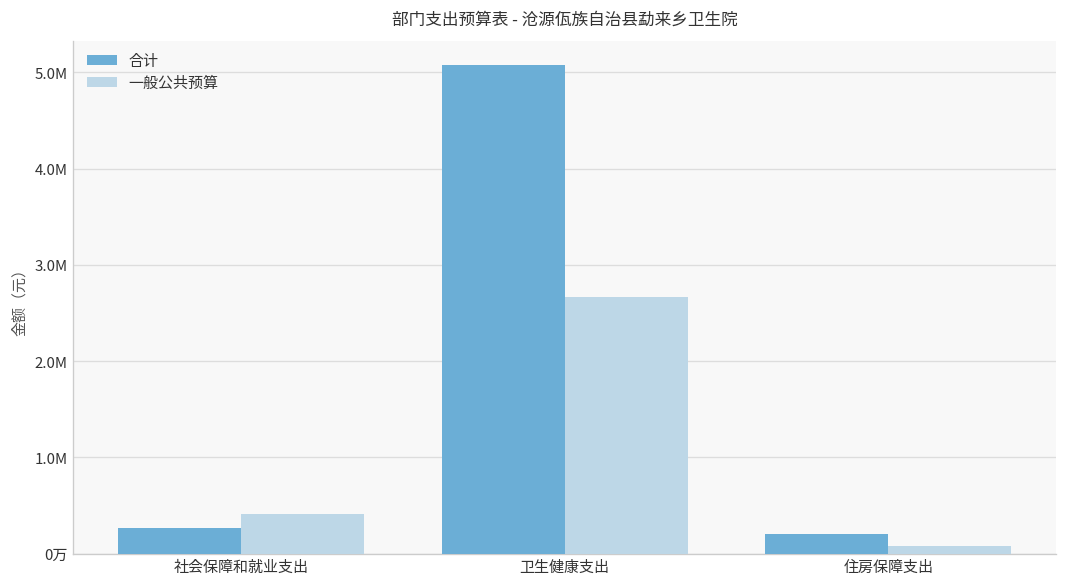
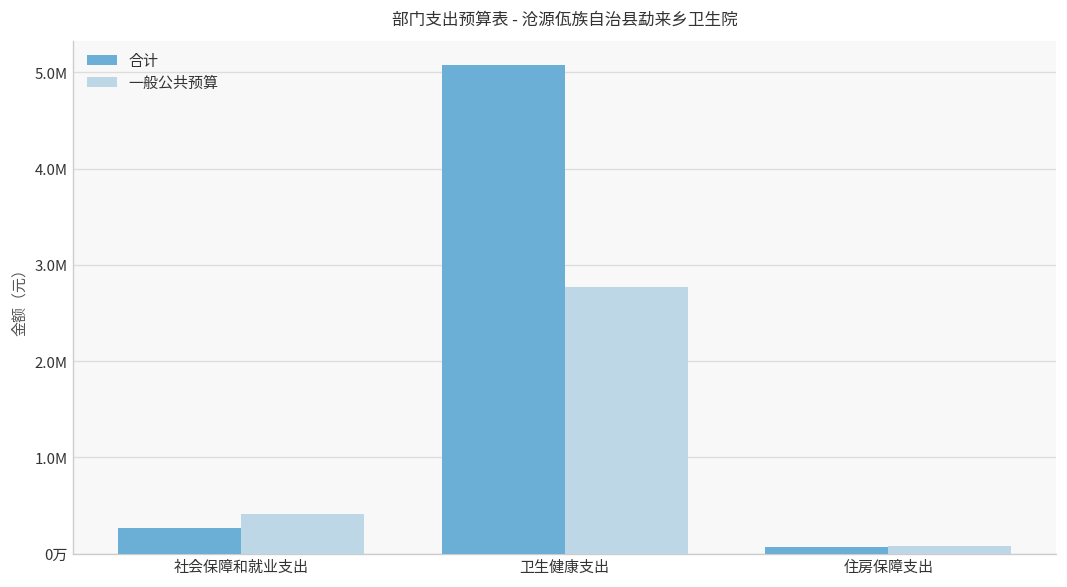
一般公共预算, 卫生健康支出: 2700000 -> 2800000
合计, 住房保障支出: 200000 -> 100000
